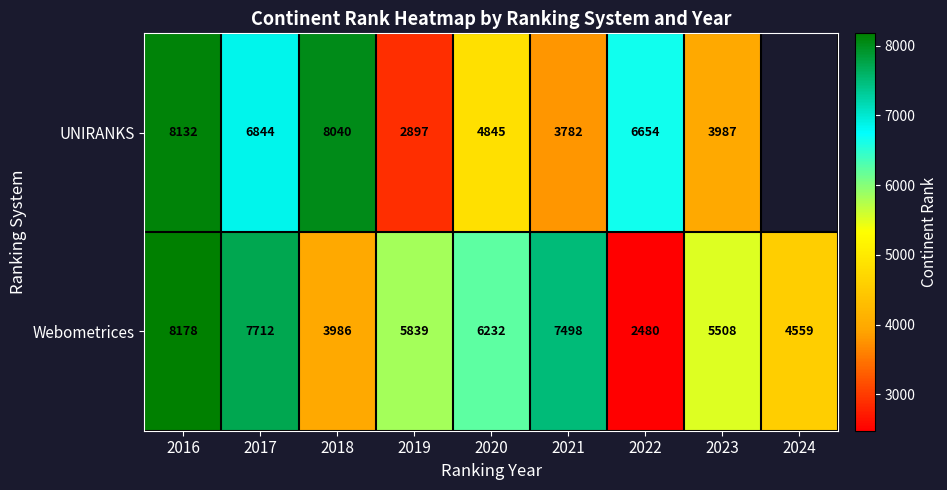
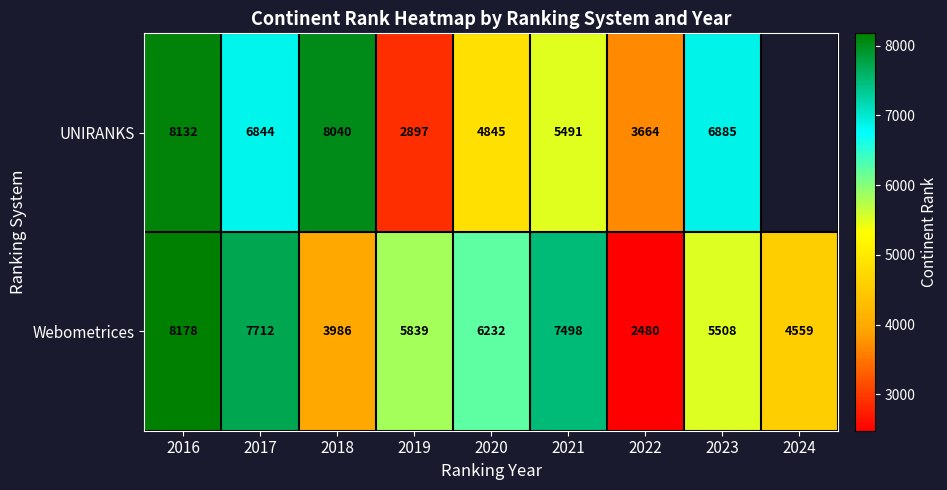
UNIRANKS, 2021: 3782 -> 5491
UNIRANKS, 2022: 6654 -> 3664
UNIRANKS, 2023: 3987 -> 6885
